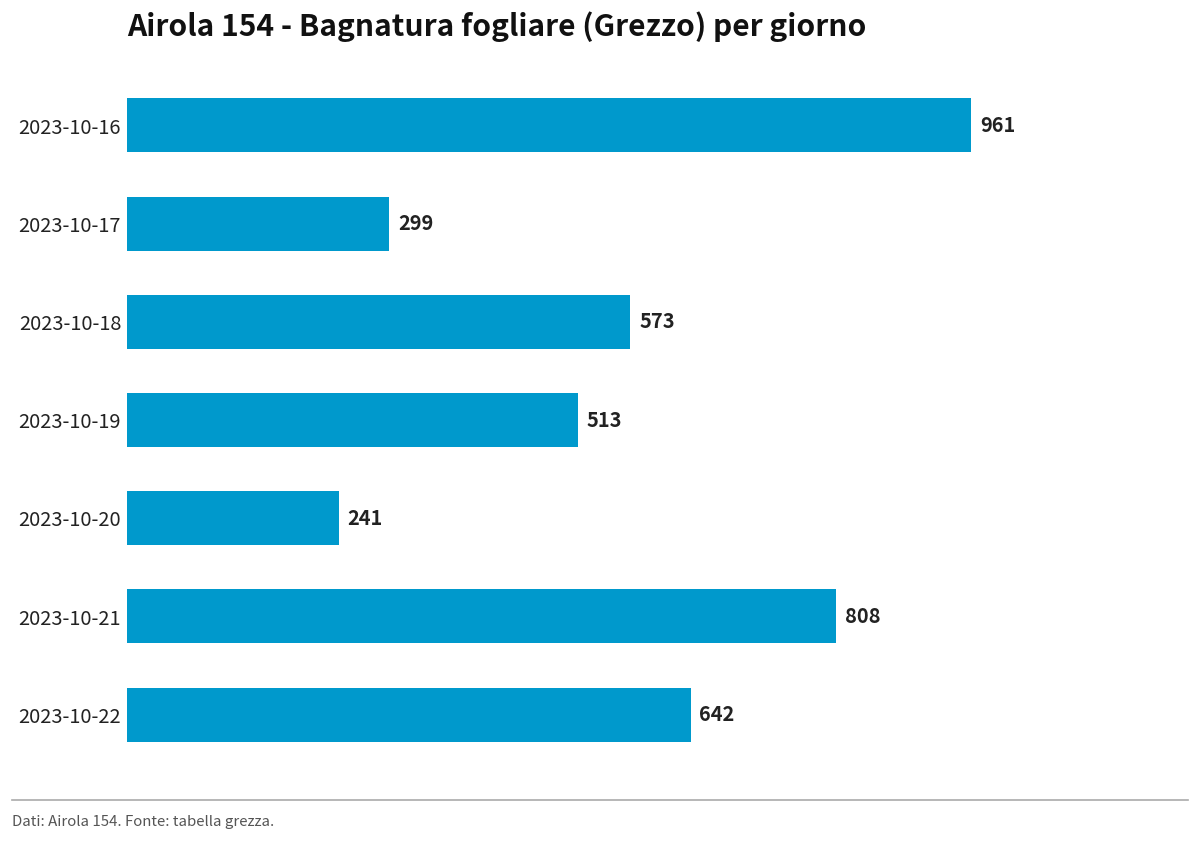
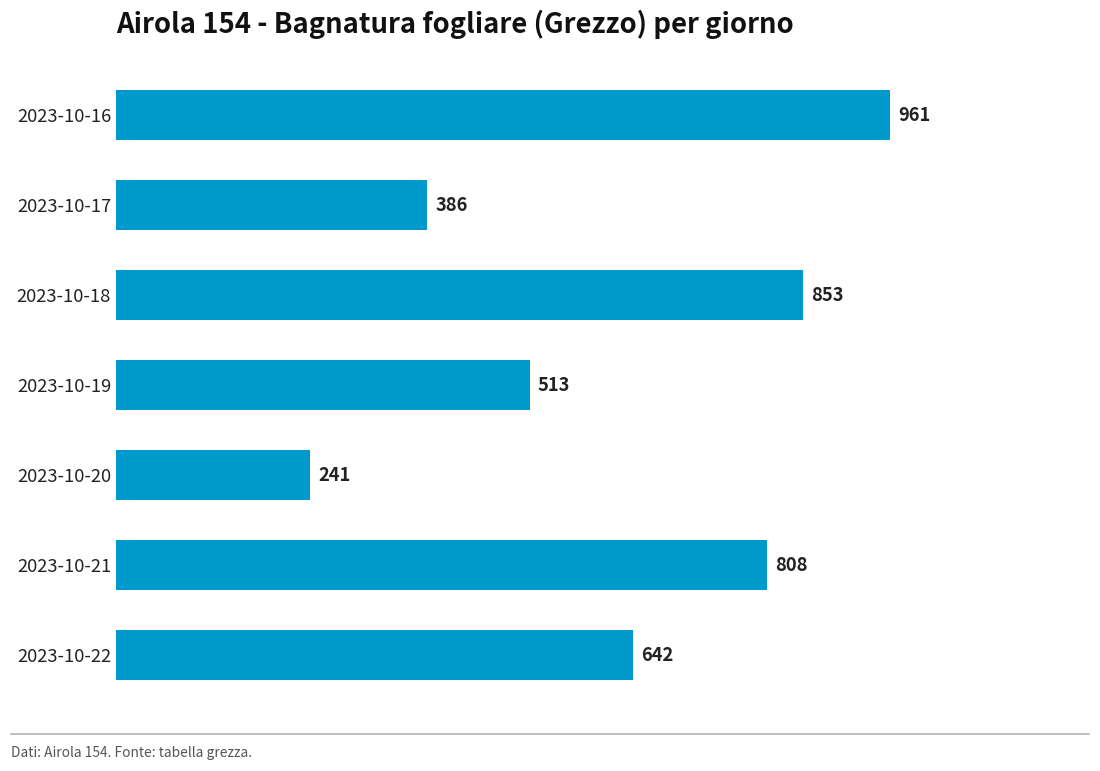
2023-10-17: 299 -> 386
2023-10-18: 573 -> 853
